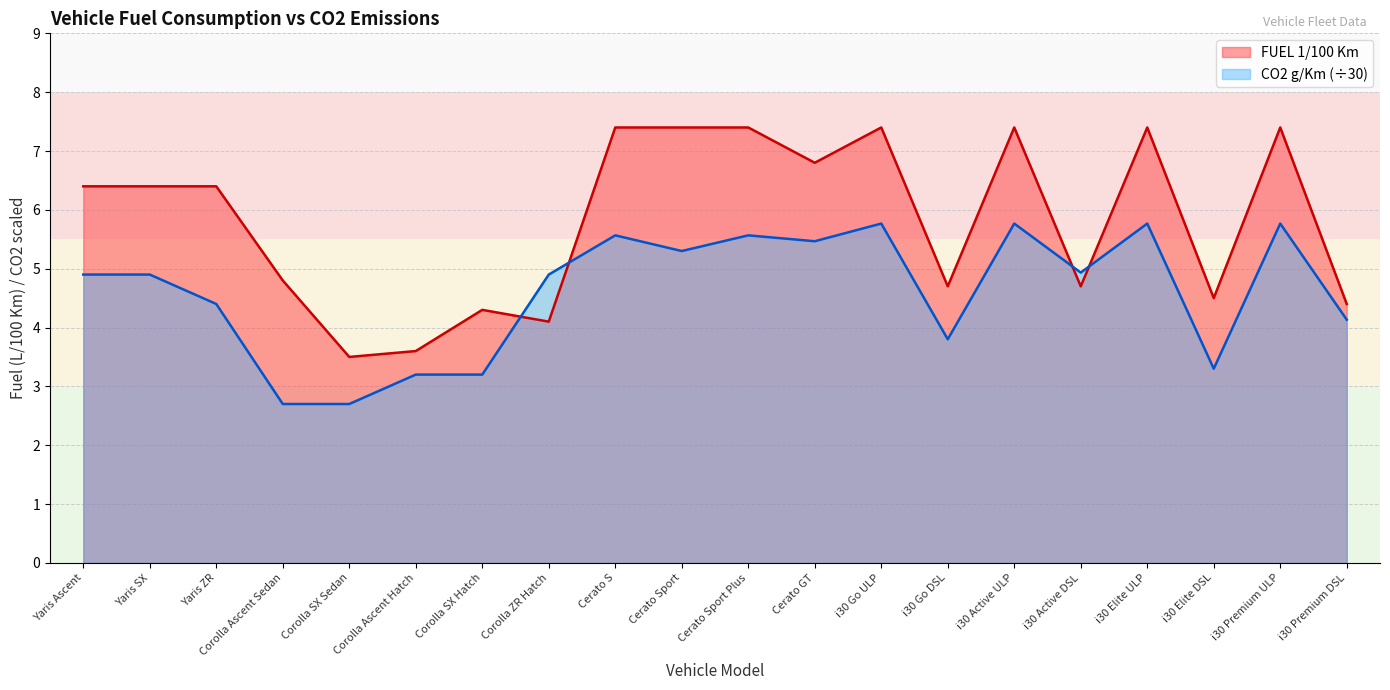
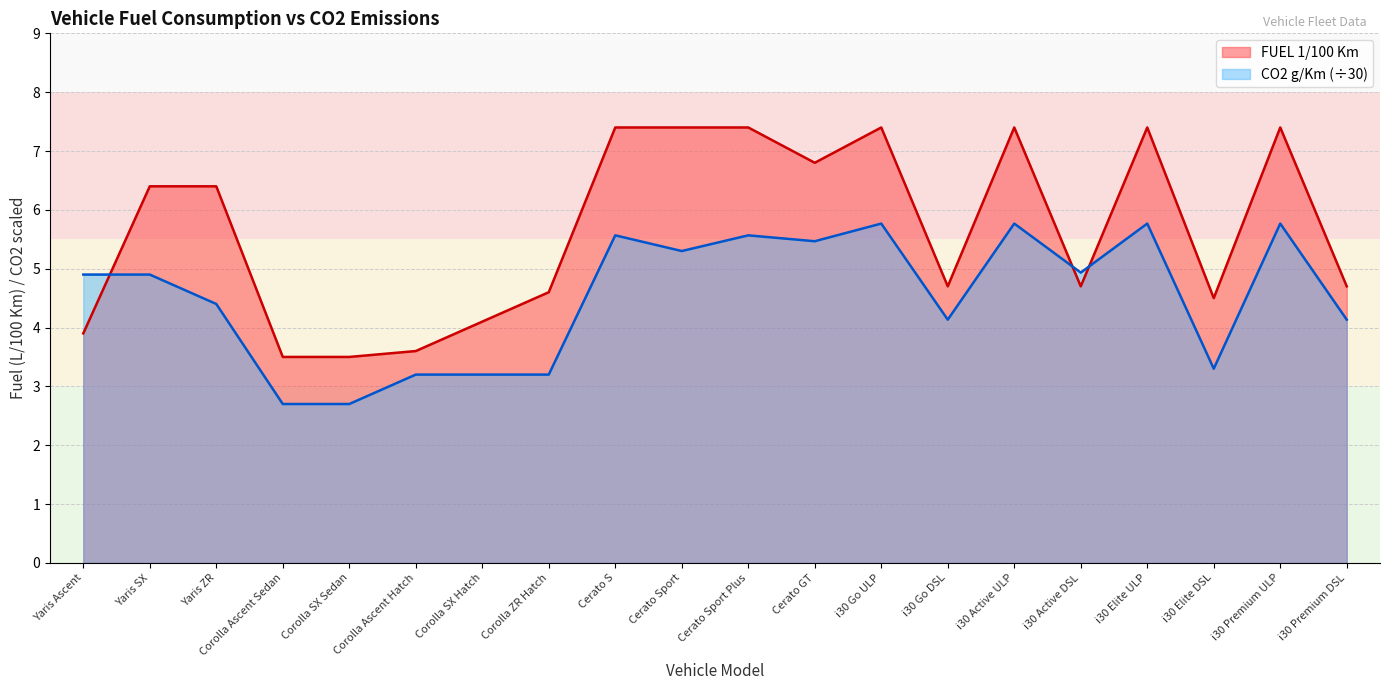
FUEL 1/100 Km, Yaris Ascent: 6.4 -> 3.9
FUEL 1/100 Km, Corolla Ascent Sedan: 4.8 -> 3.5
FUEL 1/100 Km, Corolla SX Hatch: 4.3 -> 4.1
FUEL 1/100 Km, Corolla ZR Hatch: 4.1 -> 4.6
CO2 g/Km (÷30), Corolla ZR Hatch: 4.9 -> 3.2
CO2 g/Km (÷30), i30 Go DSL: 3.8 -> 4.1
FUEL 1/100 Km, i30 Premium DSL: 4.4 -> 4.7
